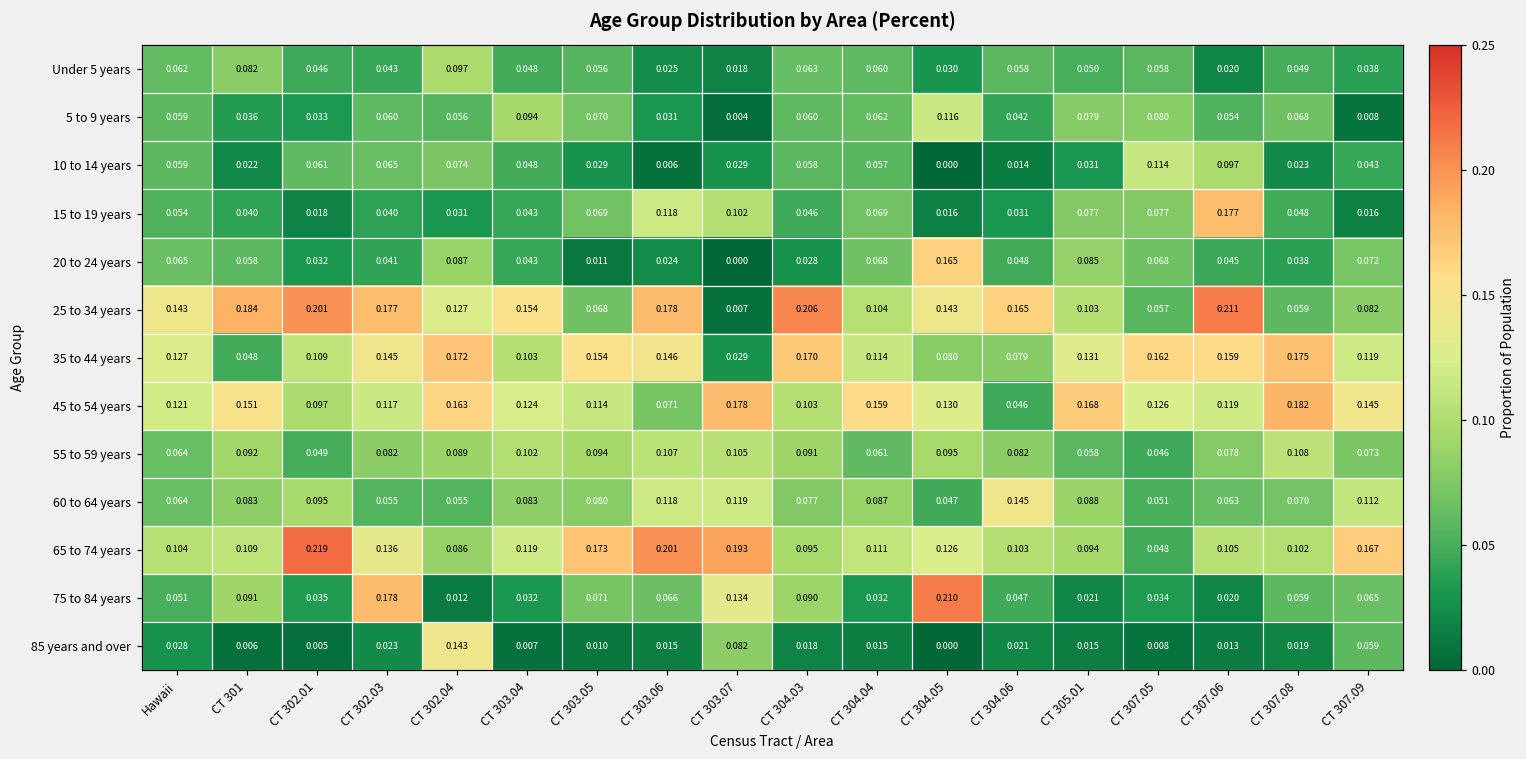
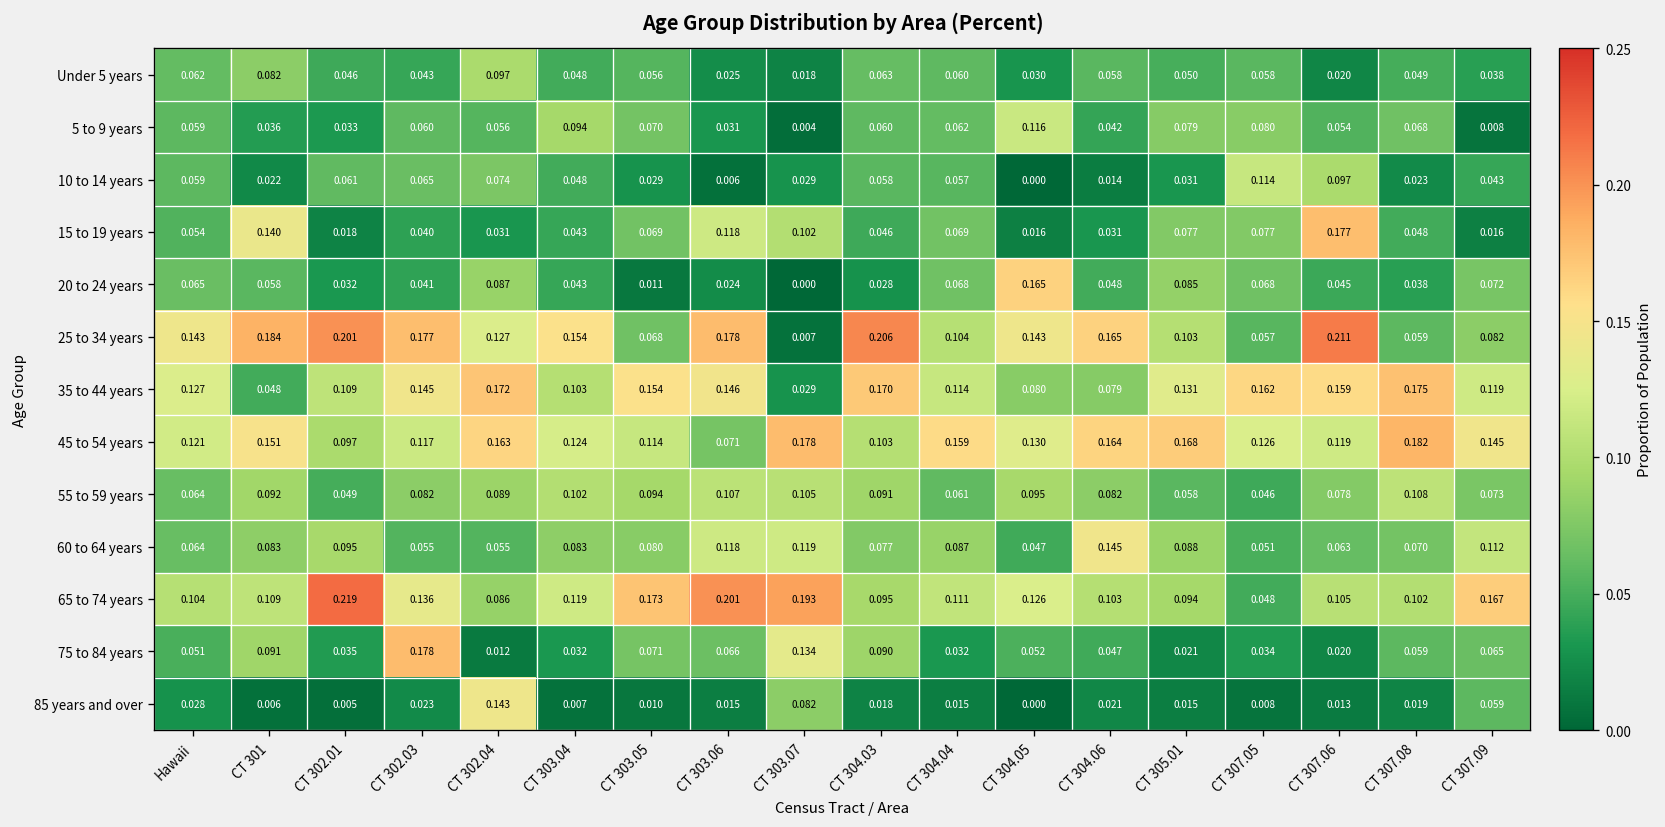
15 to 19 years, CT 301: 0.040 -> 0.140
45 to 54 years, CT 304.06: 0.046 -> 0.164
75 to 84 years, CT 304.05: 0.210 -> 0.052
